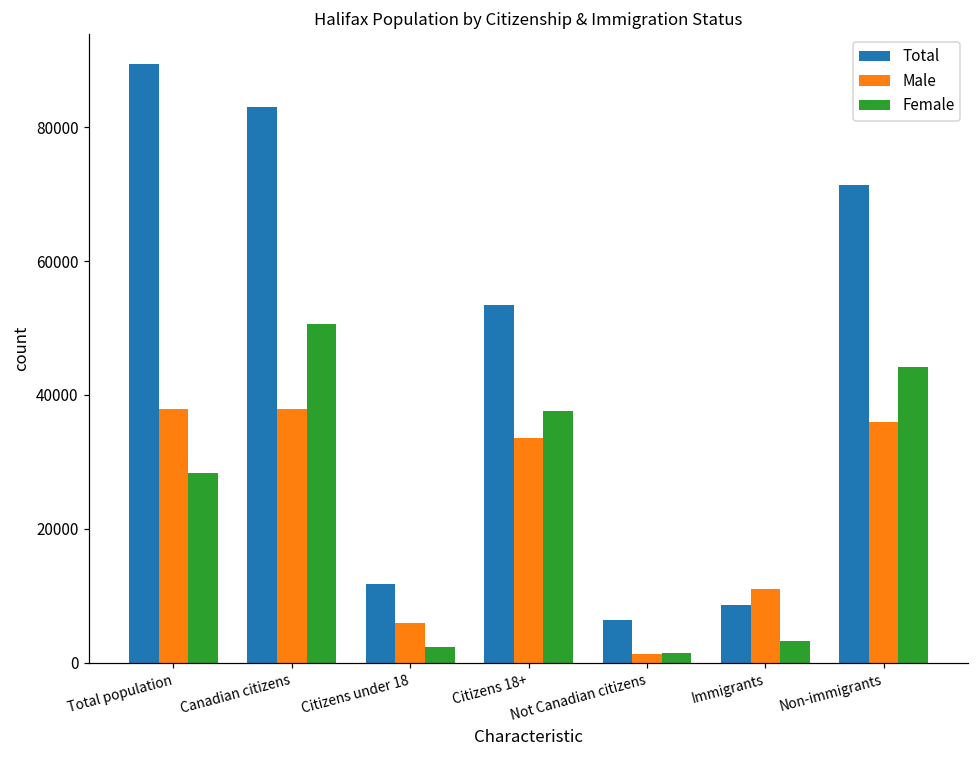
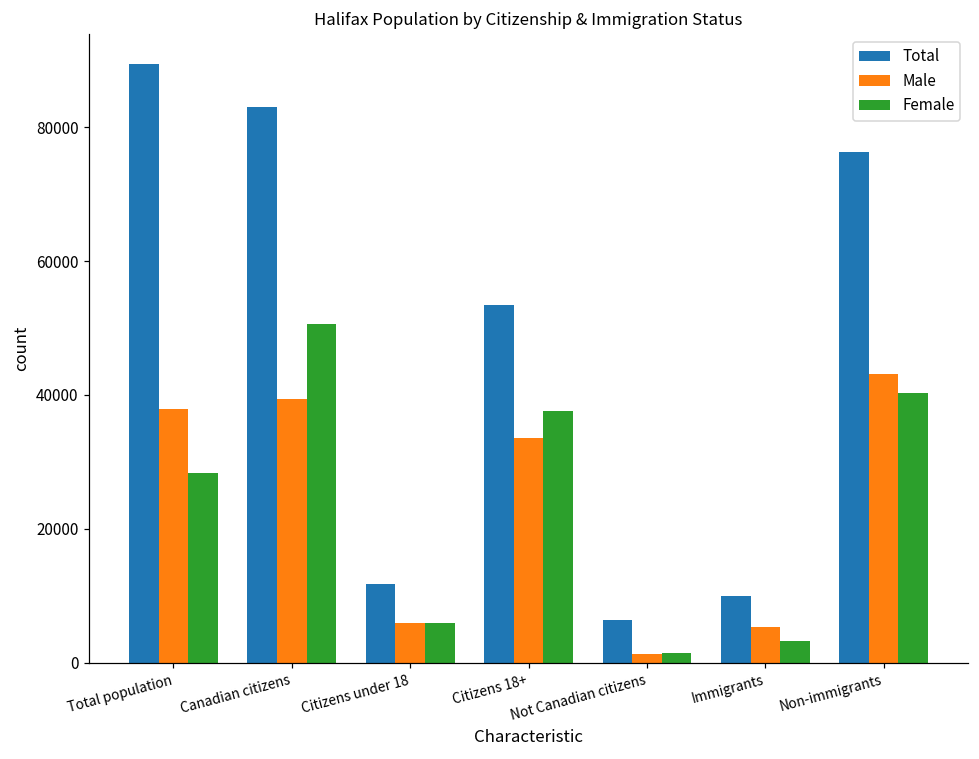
Male, Canadian citizens: 38000 -> 39000
Female, Citizens under 18: 2000 -> 6000
Total, Immigrants: 9000 -> 10000
Male, Immigrants: 11000 -> 5000
Total, Non-immigrants: 71000 -> 76000
Male, Non-immigrants: 36000 -> 43000
Female, Non-immigrants: 44000 -> 40000
